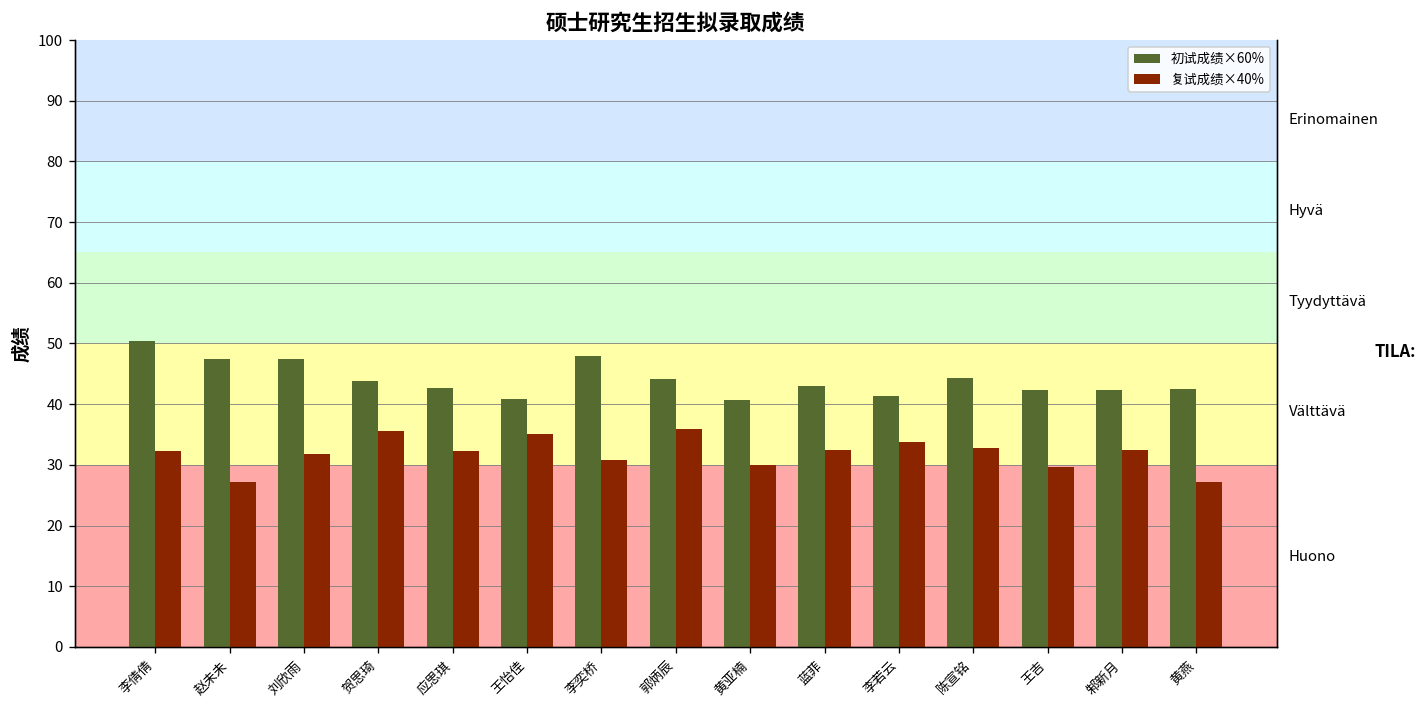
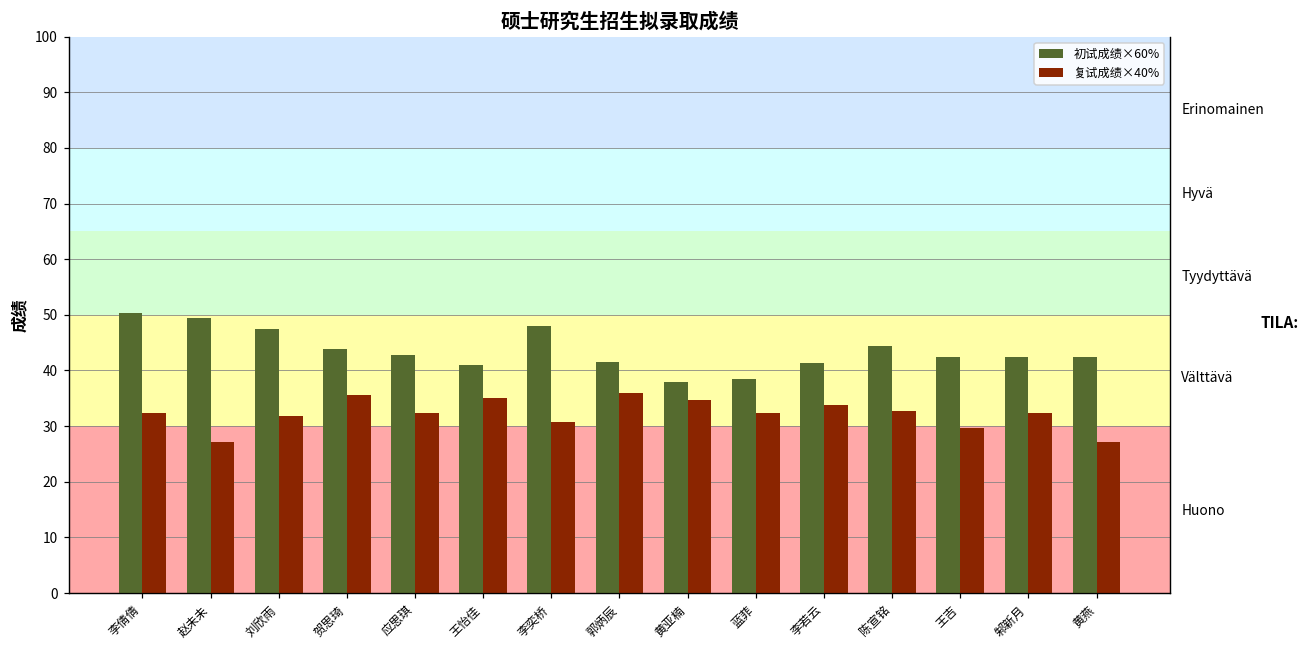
初试成绩×60%, 赵未未: 48 -> 49
初试成绩×60%, 郭炳辰: 44 -> 42
初试成绩×60%, 黄亚楠: 41 -> 38
复试成绩×40%, 黄亚楠: 30 -> 35
初试成绩×60%, 蓝菲: 43 -> 38
